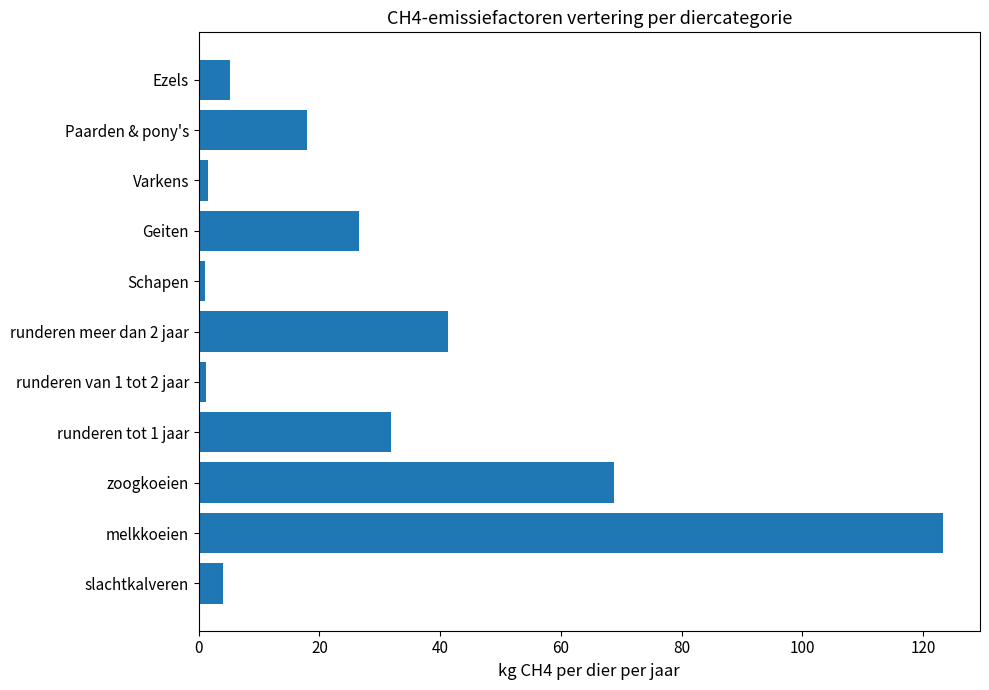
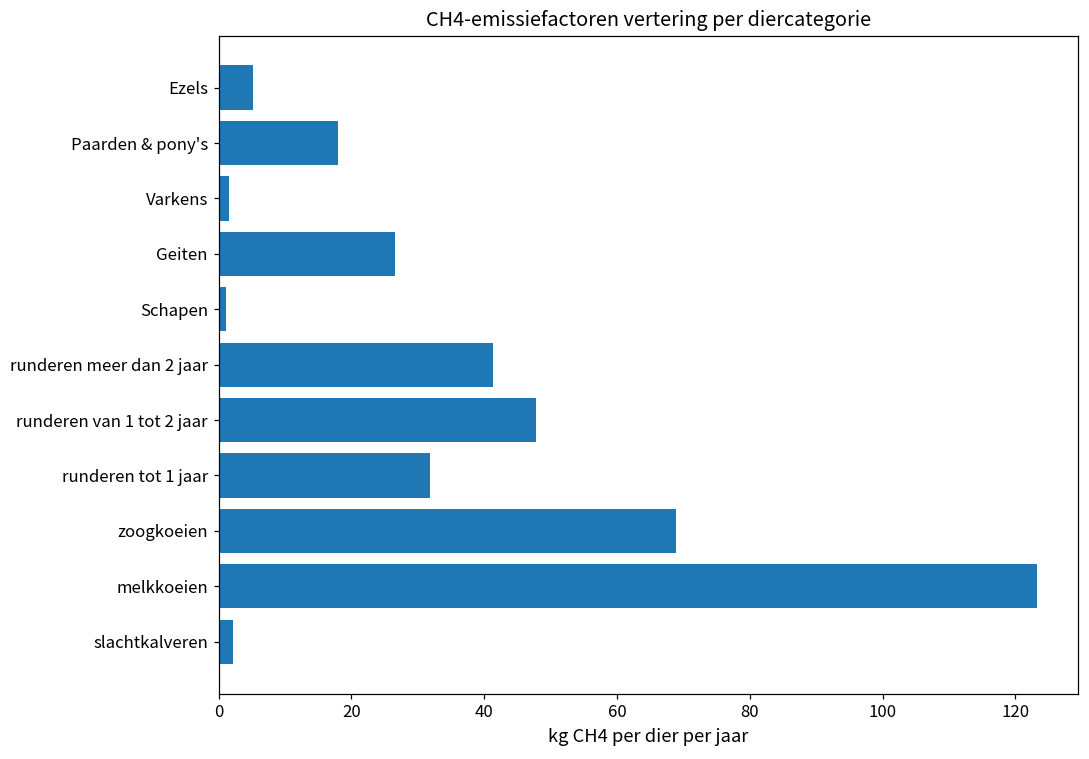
runderen van 1 tot 2 jaar: 1 -> 48
slachtkalveren: 4 -> 2
